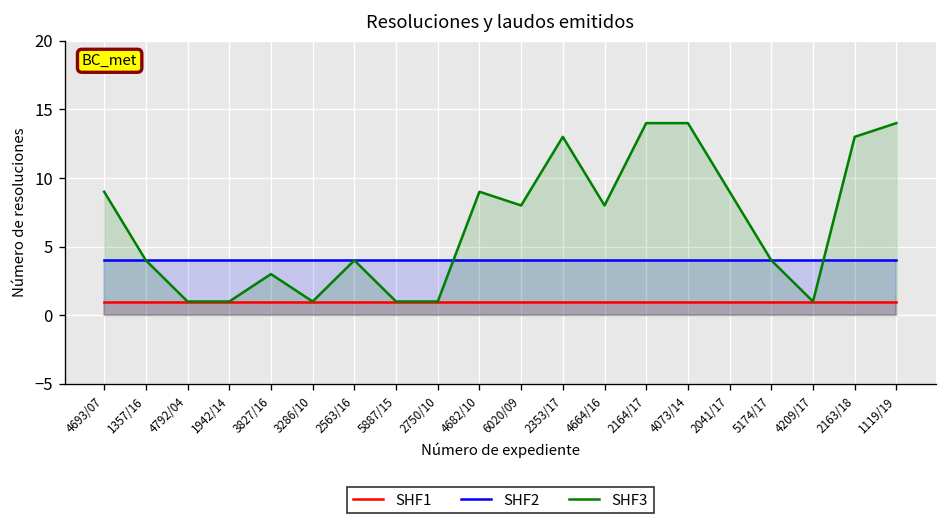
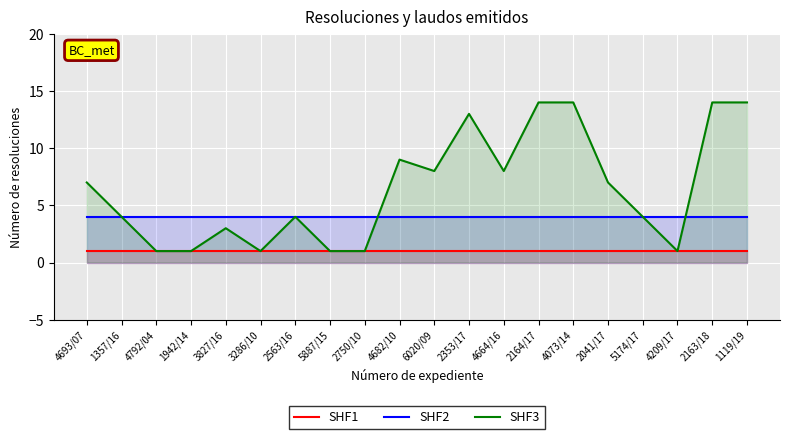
SHF3, 4693/07: 9 -> 7
SHF3, 2041/17: 9 -> 7
SHF3, 2163/18: 13 -> 14
